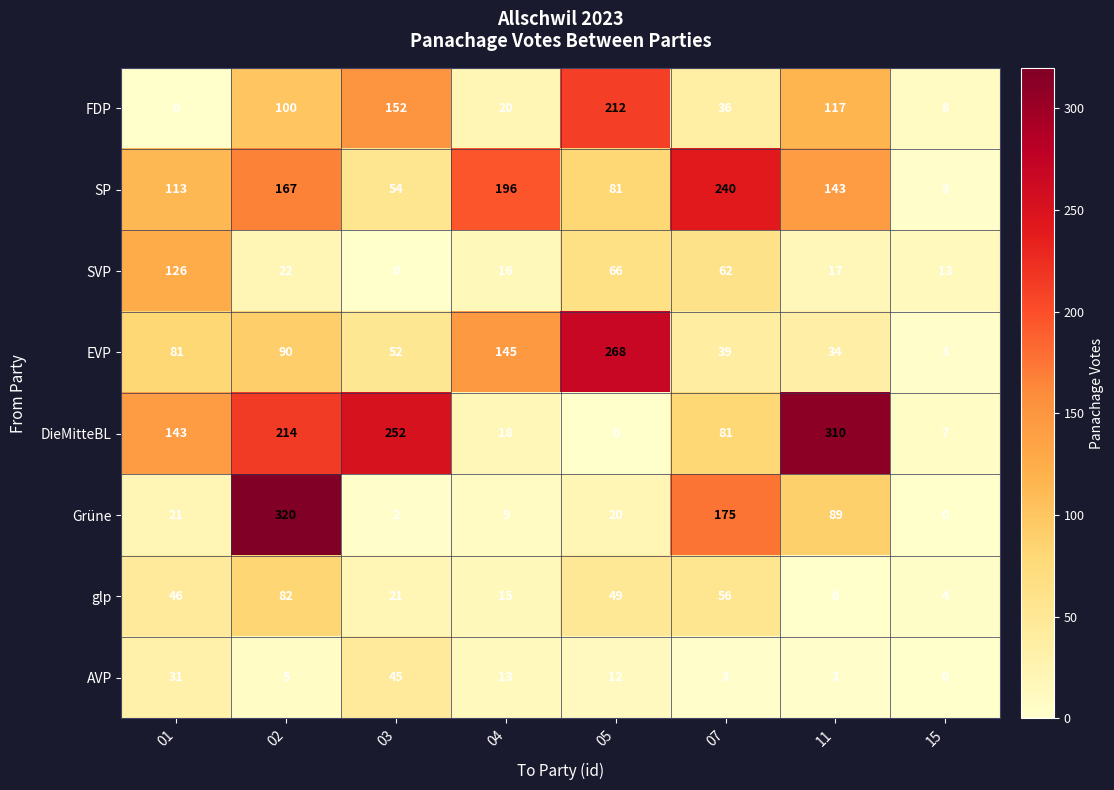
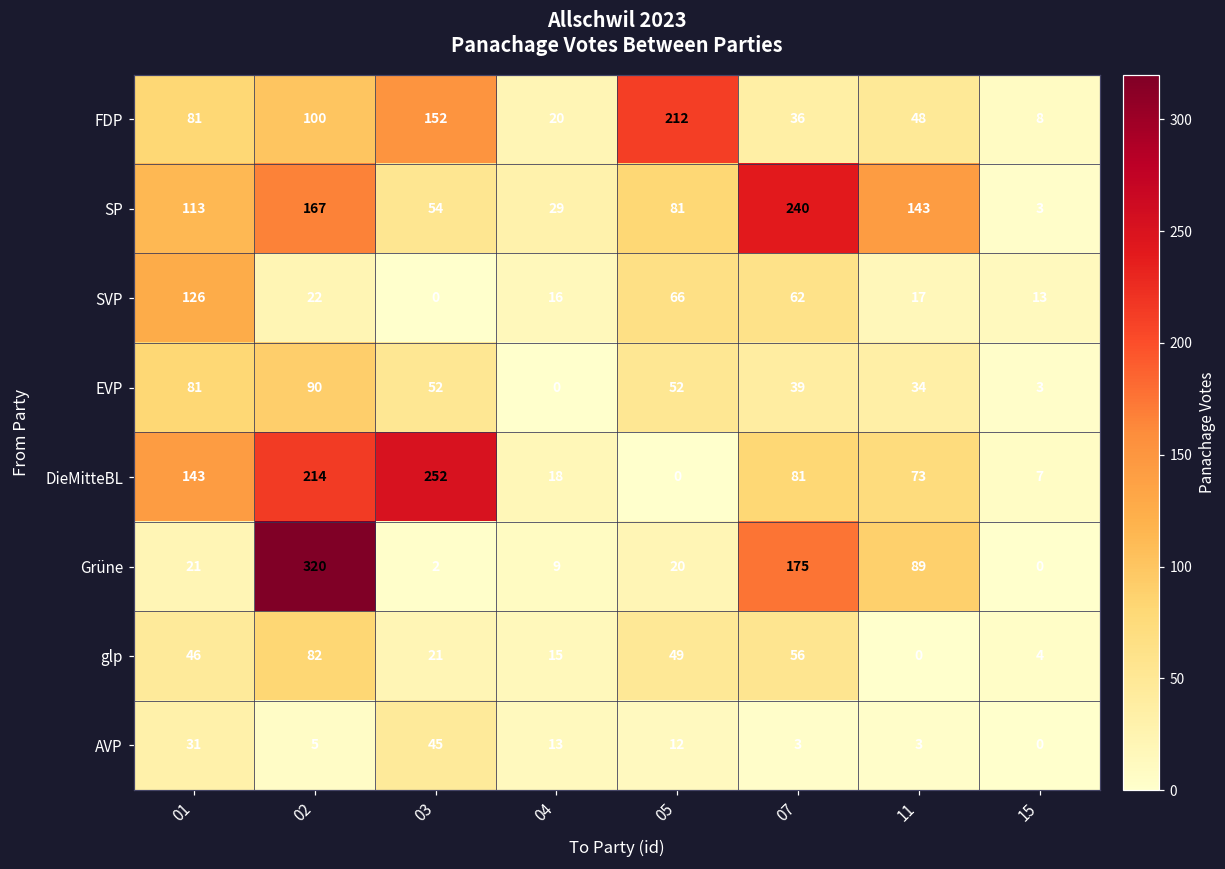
FDP, 01: 0 -> 81
FDP, 11: 117 -> 48
SP, 04: 196 -> 29
EVP, 04: 145 -> 0
EVP, 05: 268 -> 52
DieMitteBL, 11: 310 -> 73
